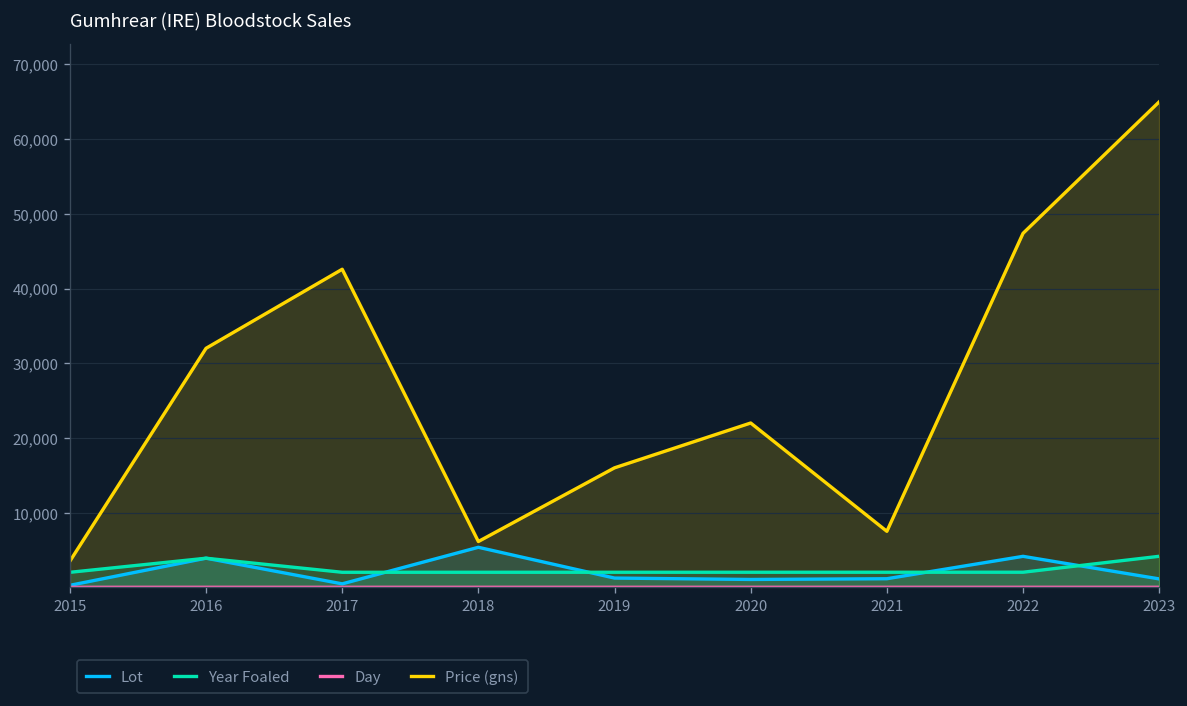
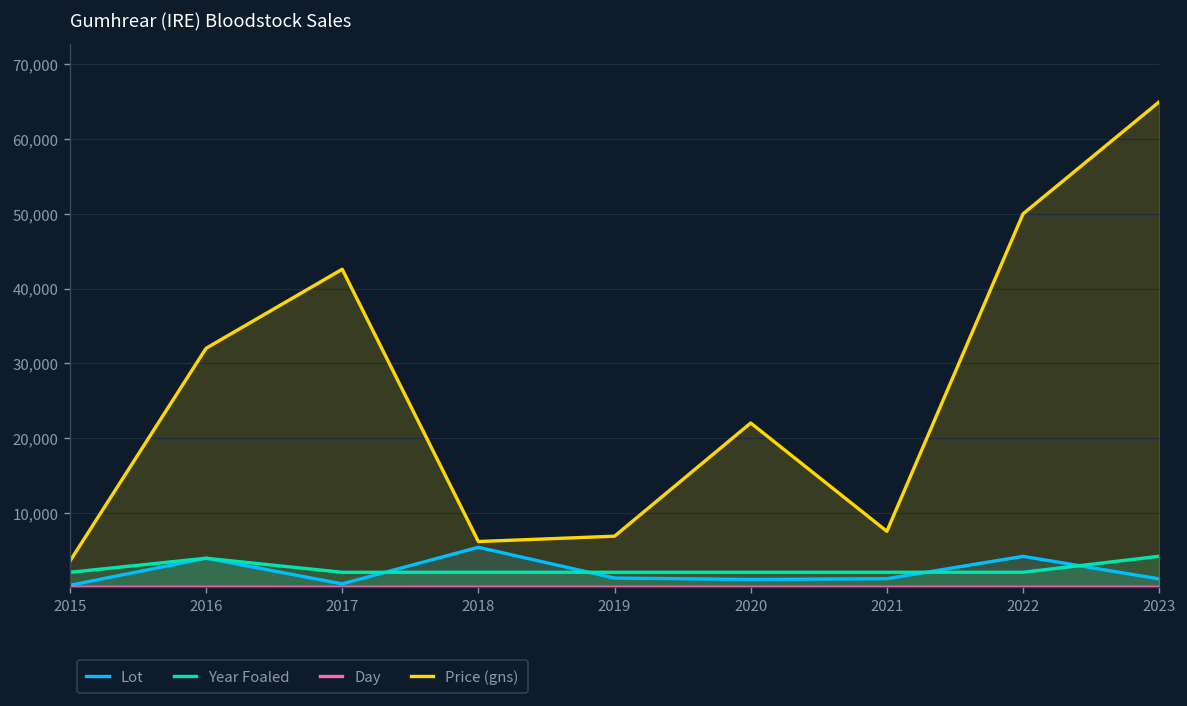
Price (gns), 2019: 16,000 -> 7,000
Price (gns), 2022: 47,000 -> 50,000
